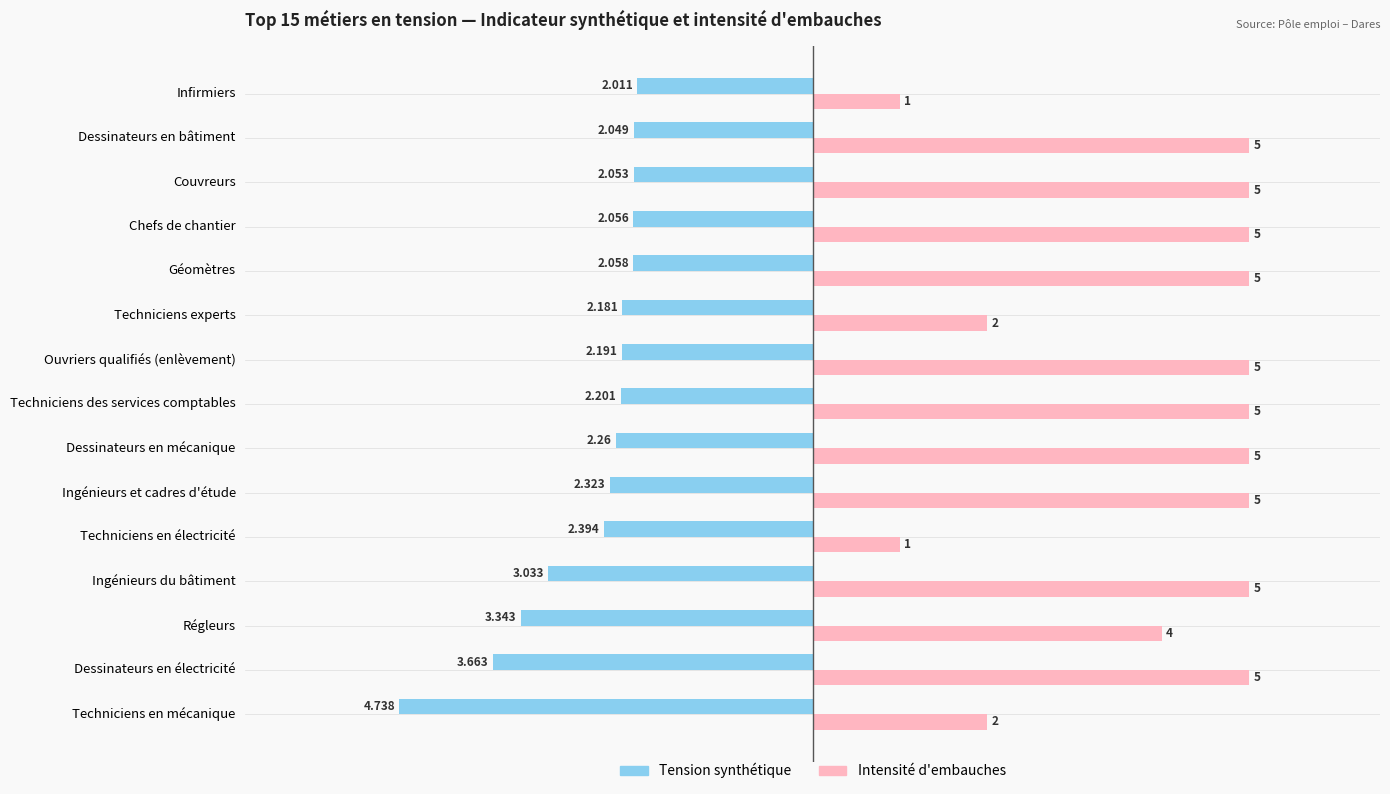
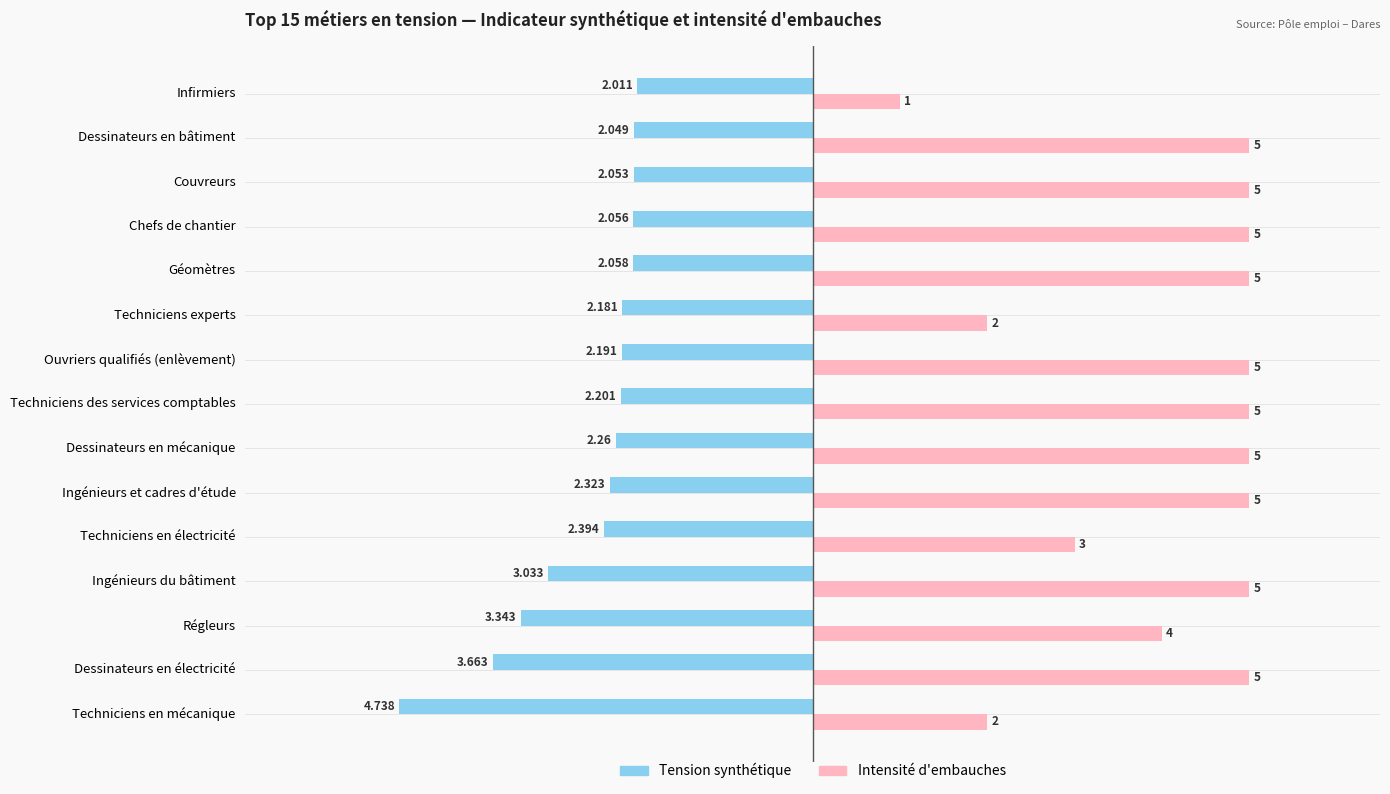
Intensité d'embauches, Techniciens en électricité: 1 -> 3
